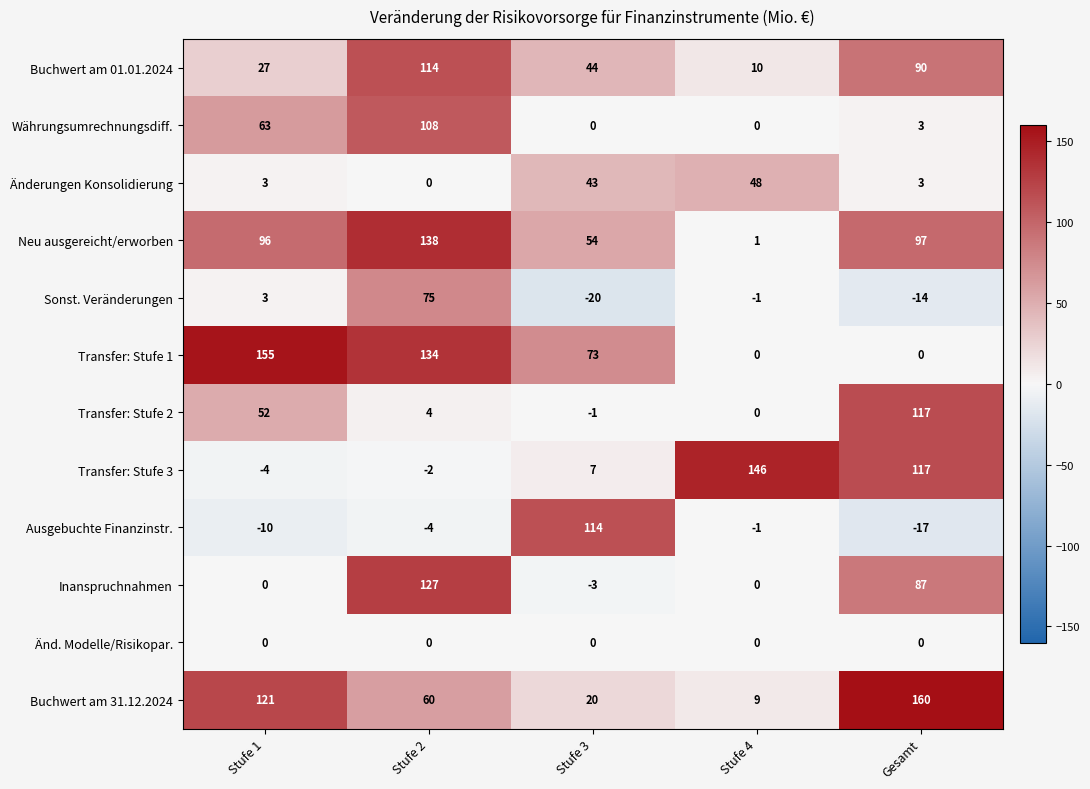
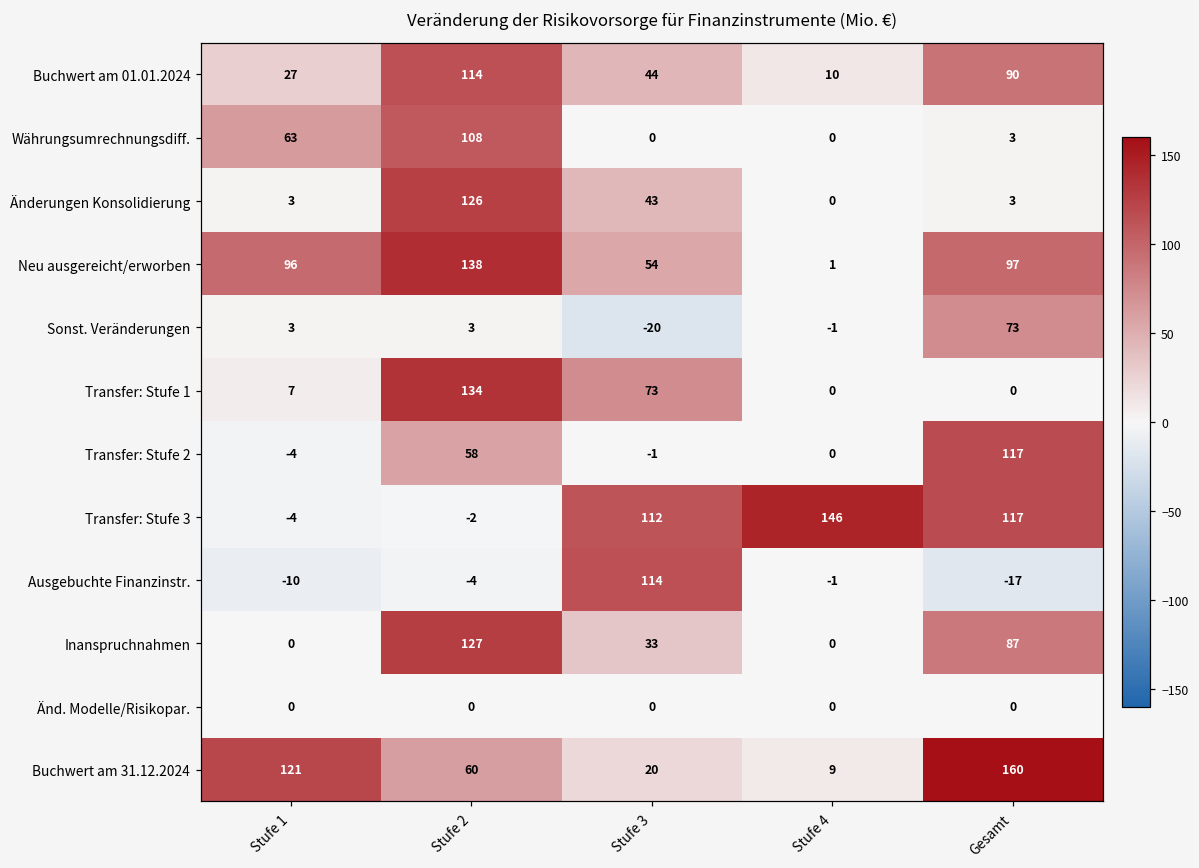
Änderungen Konsolidierung, Stufe 2: 0 -> 126
Änderungen Konsolidierung, Stufe 4: 48 -> 0
Sonst. Veränderungen, Stufe 2: 75 -> 3
Sonst. Veränderungen, Gesamt: -14 -> 73
Transfer: Stufe 1, Stufe 1: 155 -> 7
Transfer: Stufe 2, Stufe 1: 52 -> -4
Transfer: Stufe 2, Stufe 2: 4 -> 58
Transfer: Stufe 3, Stufe 3: 7 -> 112
Inanspruchnahmen, Stufe 3: -3 -> 33
